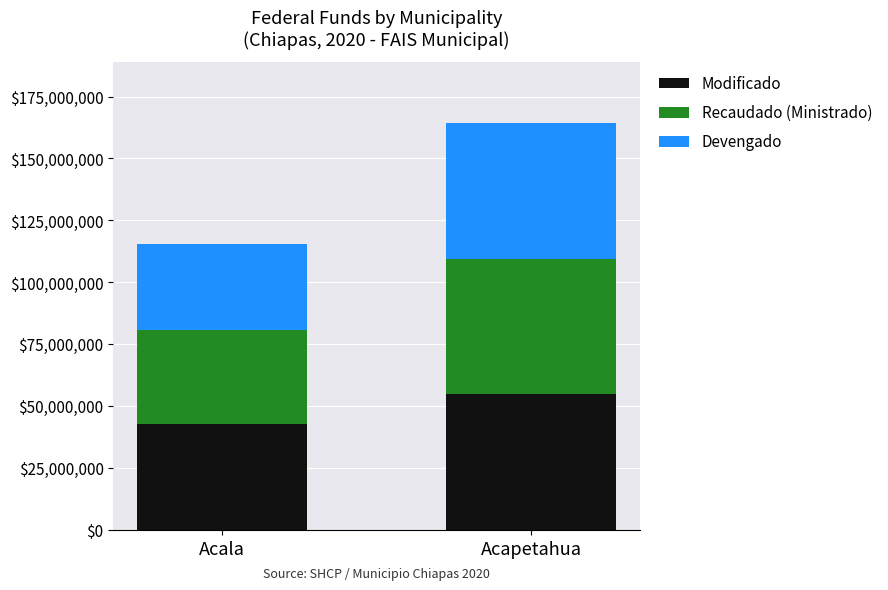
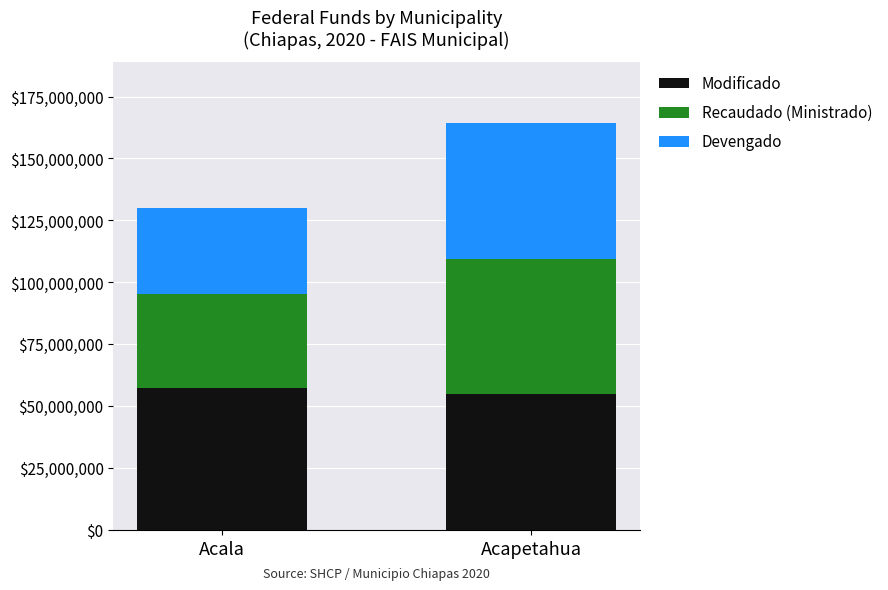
Modificado, Acala: $43,000,000 -> $57,000,000
